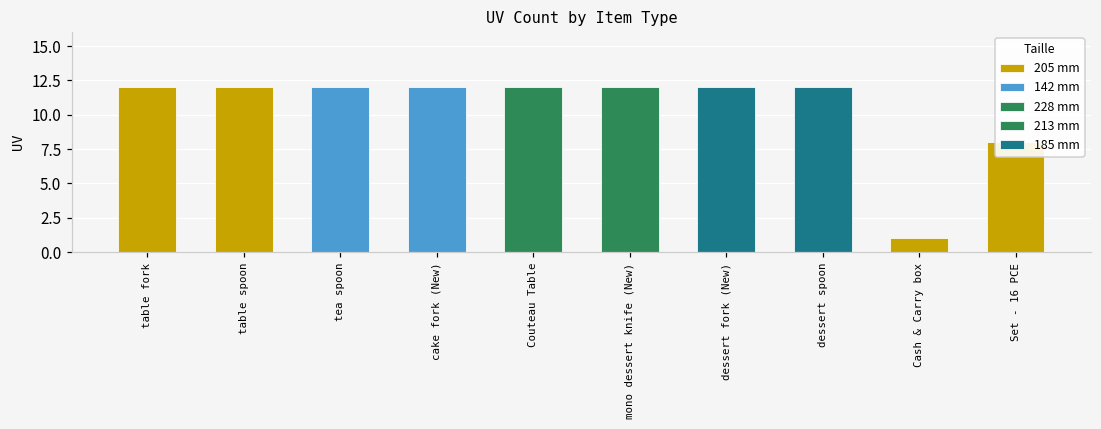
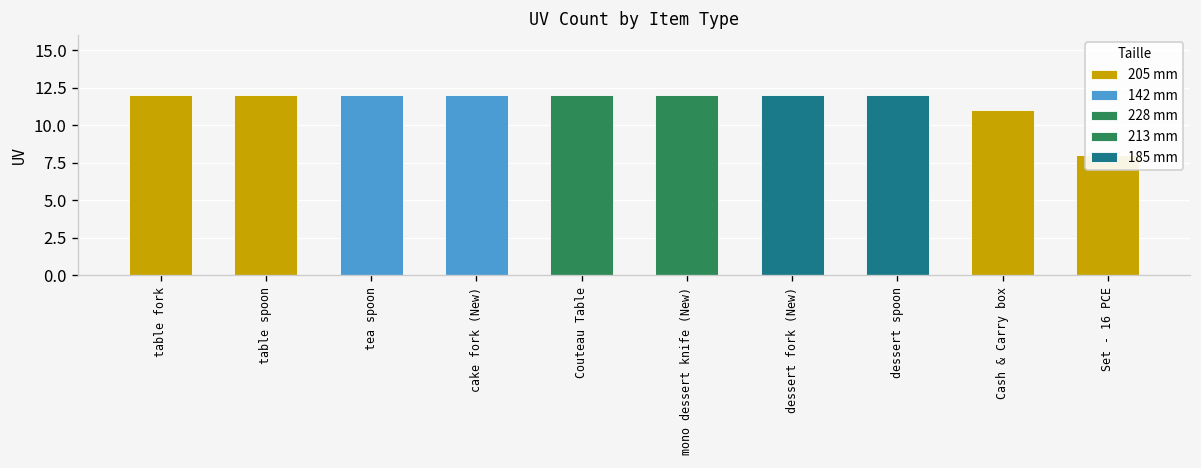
Cash & Carry box: 1 -> 11
